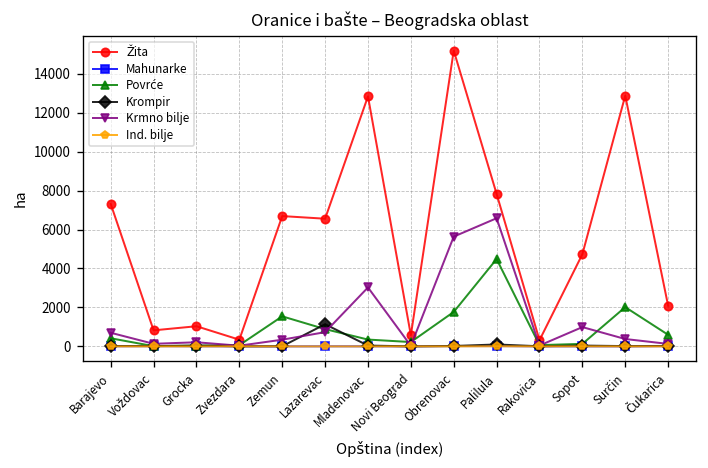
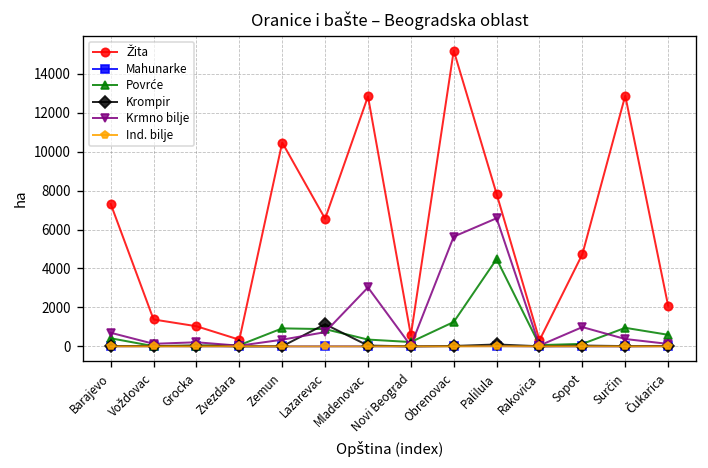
Žita, Voždovac: 800 -> 1400
Žita, Zemun: 6700 -> 10500
Povrće, Zemun: 1500 -> 900
Povrće, Obrenovac: 1800 -> 1300
Povrće, Surčin: 2000 -> 1000
